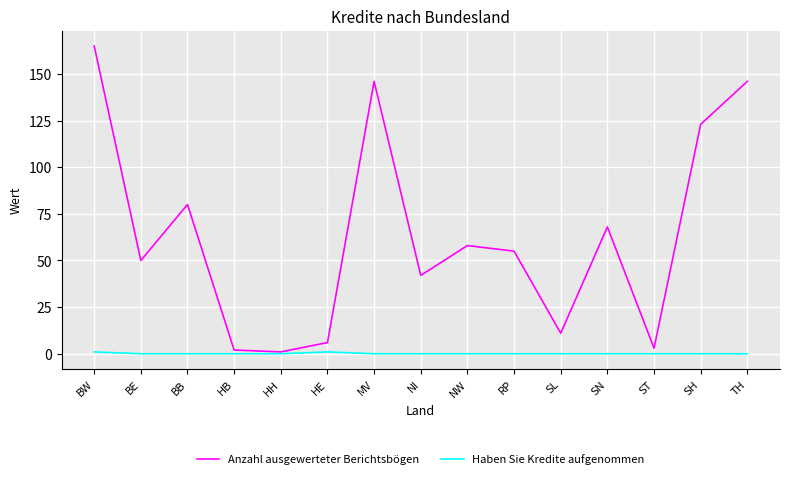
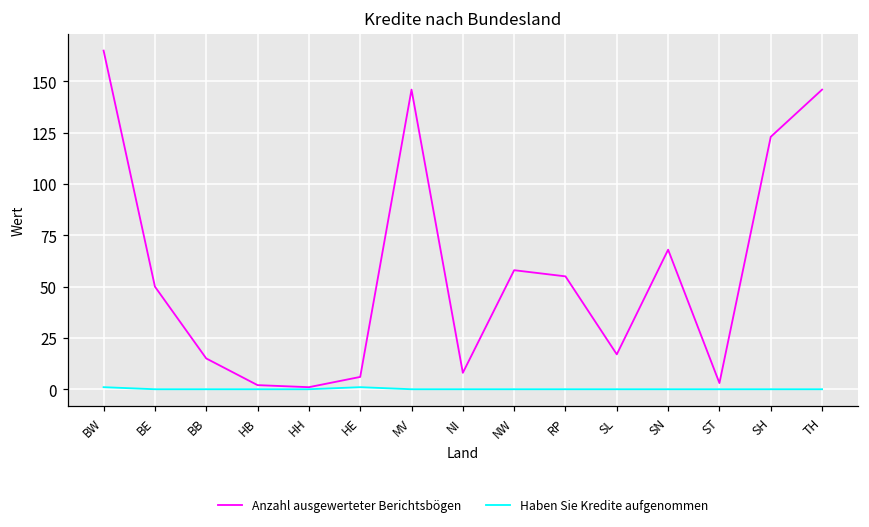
Anzahl ausgewerteter Berichtsbögen, BB: 80 -> 15
Anzahl ausgewerteter Berichtsbögen, NI: 42 -> 8
Anzahl ausgewerteter Berichtsbögen, SL: 11 -> 17
